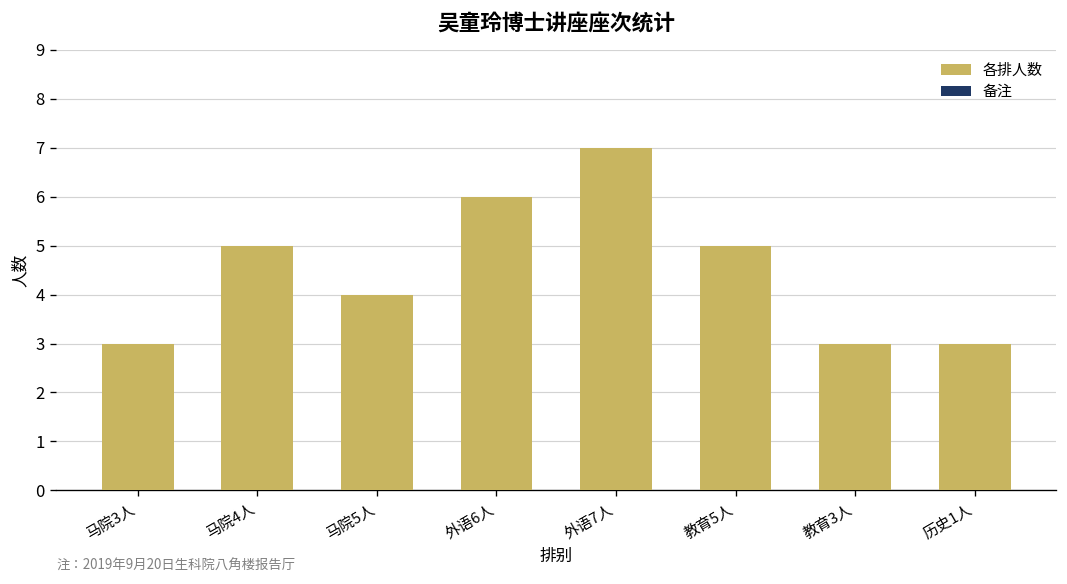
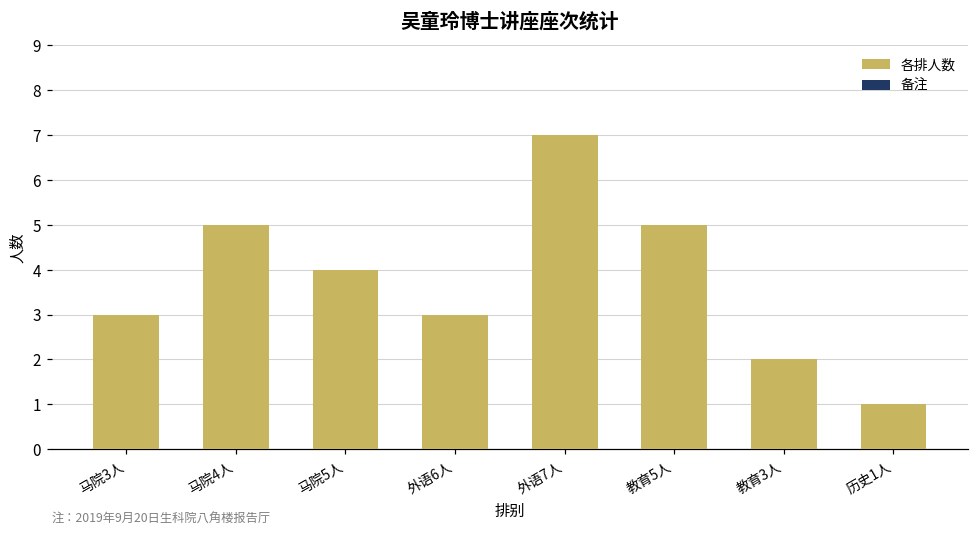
各排人数, 外语6人: 6 -> 3
各排人数, 教育3人: 3 -> 2
各排人数, 历史1人: 3 -> 1
